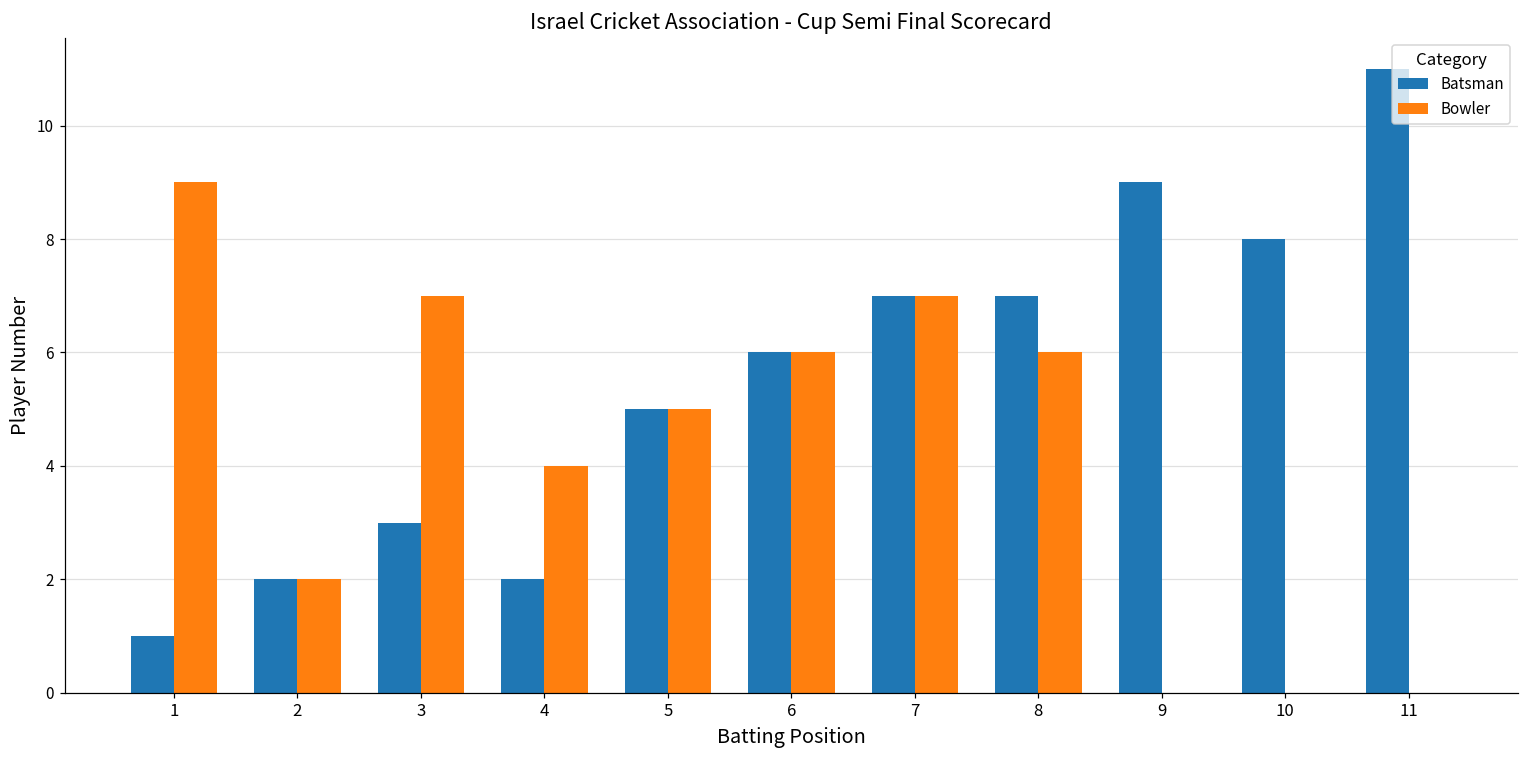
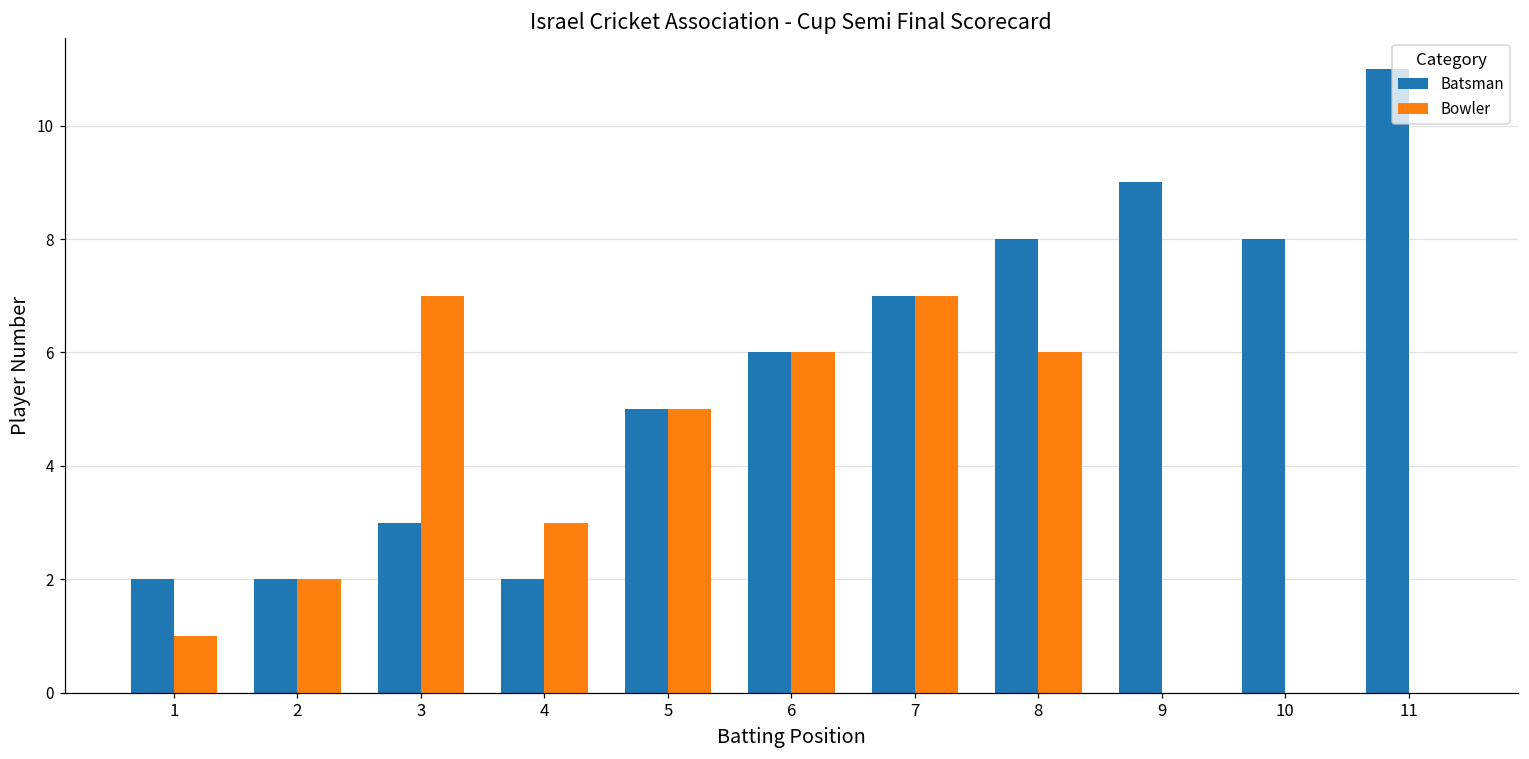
Batsman, 1: 1 -> 2
Bowler, 1: 9 -> 1
Bowler, 4: 4 -> 3
Batsman, 8: 7 -> 8
